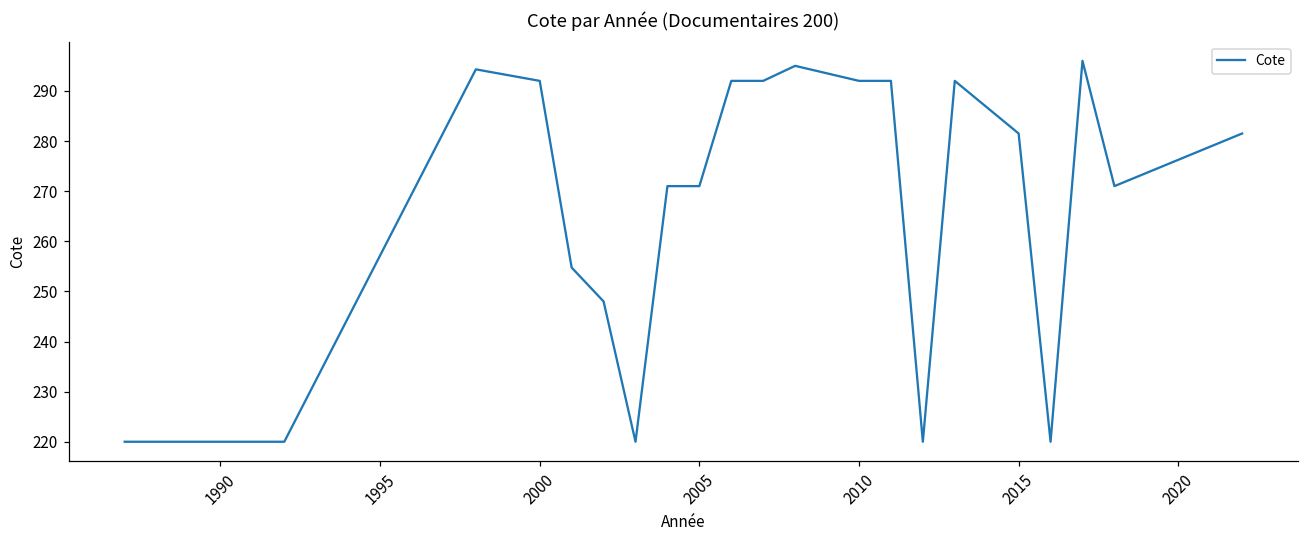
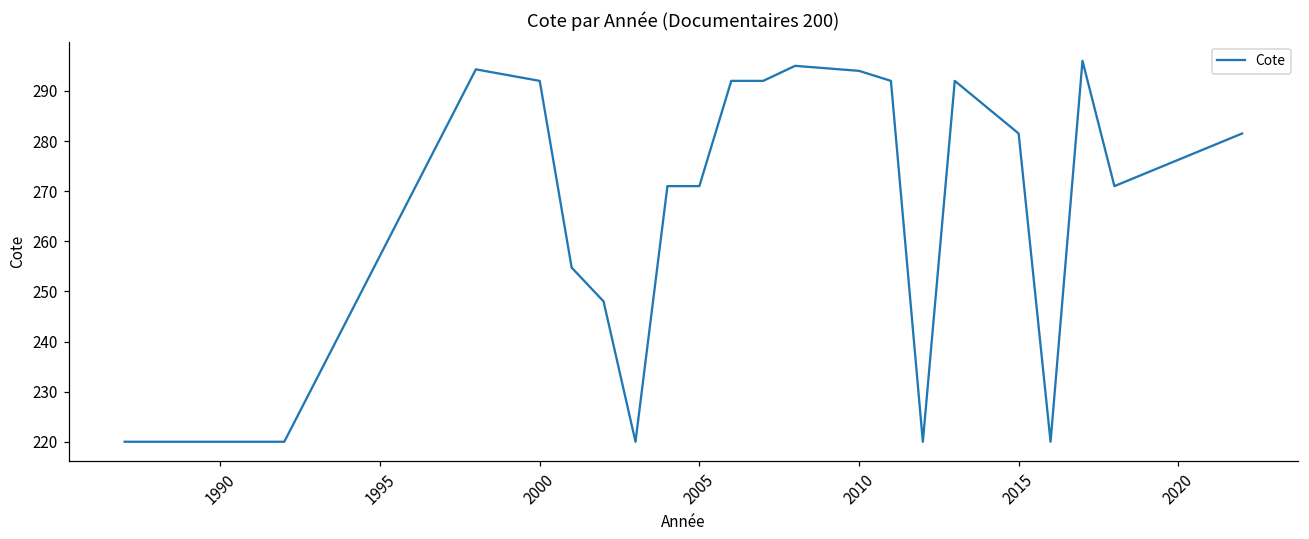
2010: 292 -> 294
